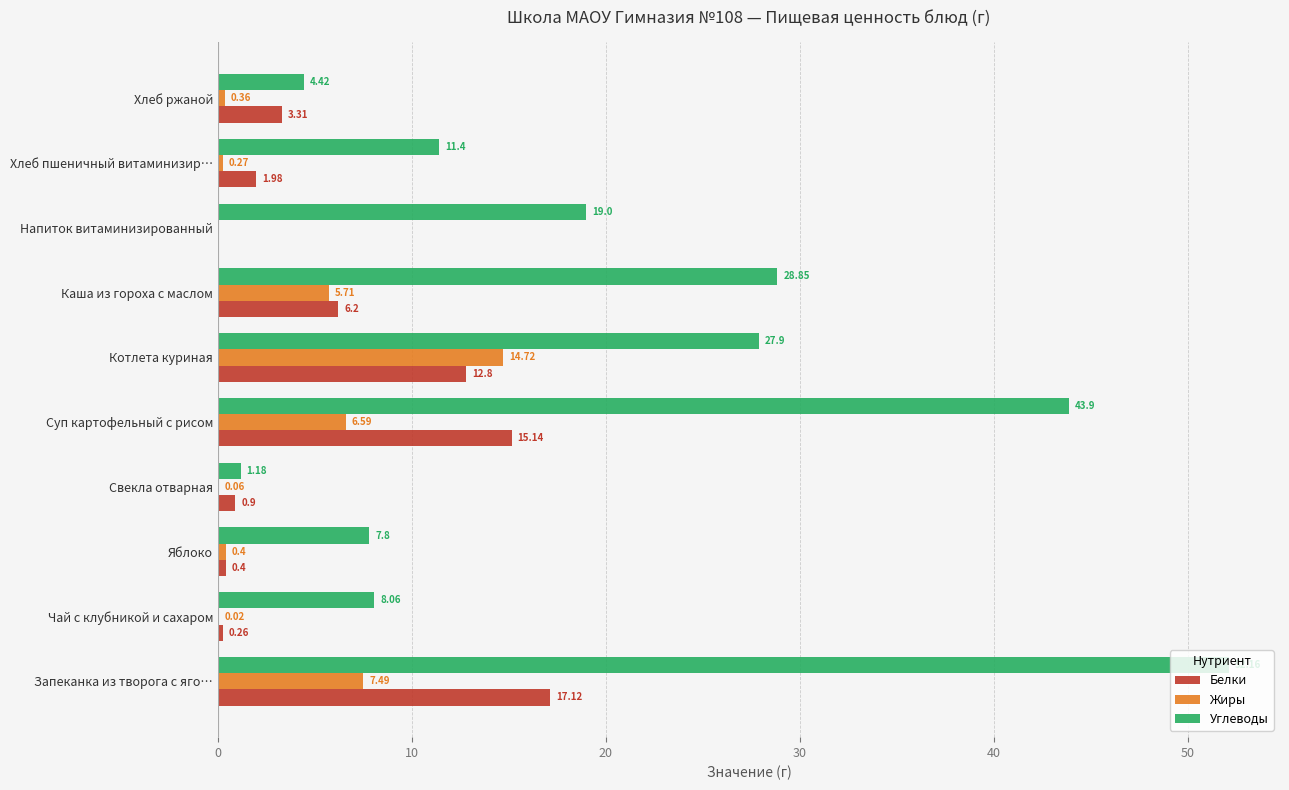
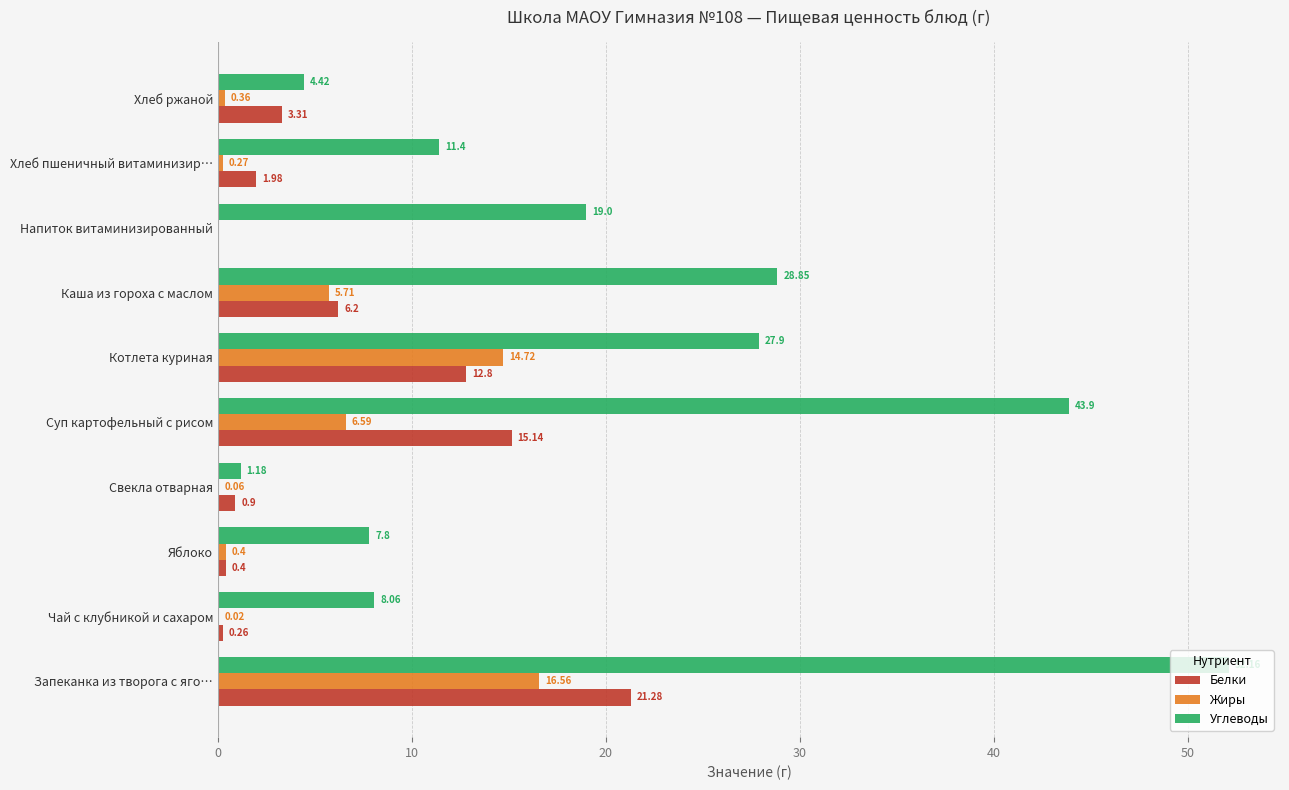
Жиры, Запеканка из творога с яго…: 7.49 -> 16.56
Белки, Запеканка из творога с яго…: 17.12 -> 21.28
